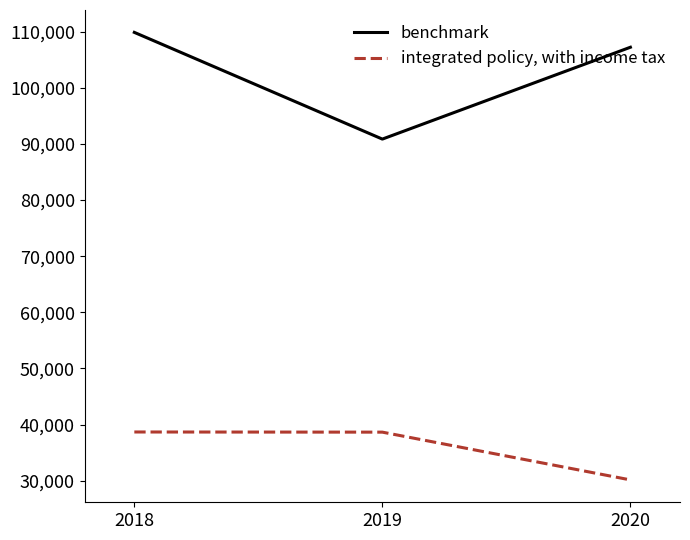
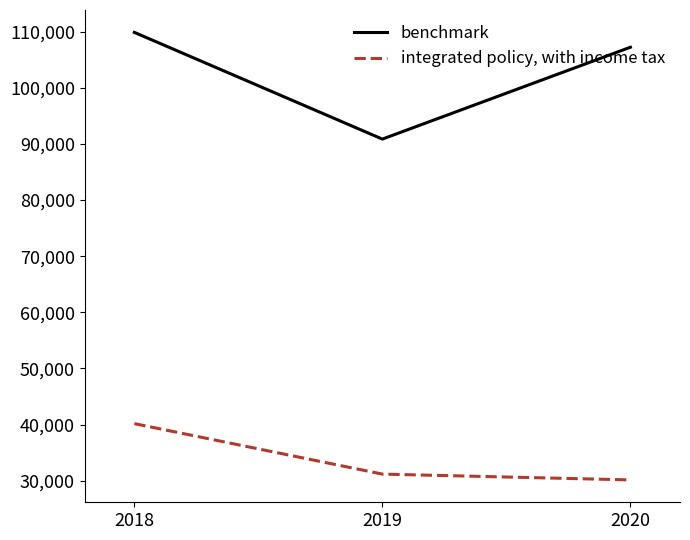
integrated policy, with income tax, 2018: 39,000 -> 40,000
integrated policy, with income tax, 2019: 39,000 -> 31,000
